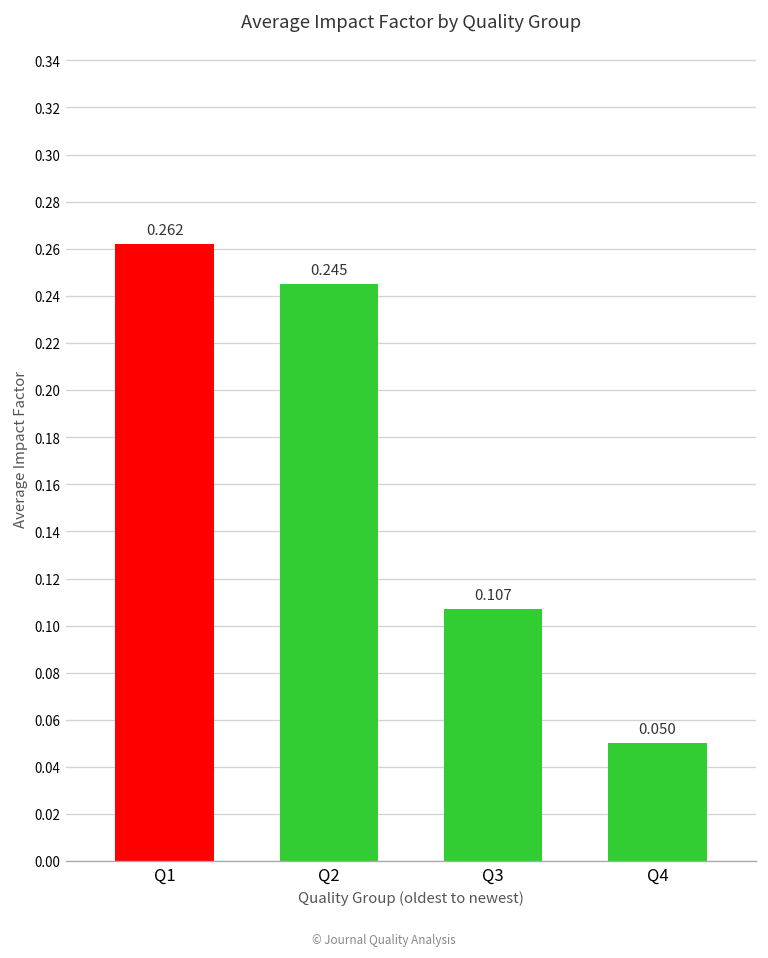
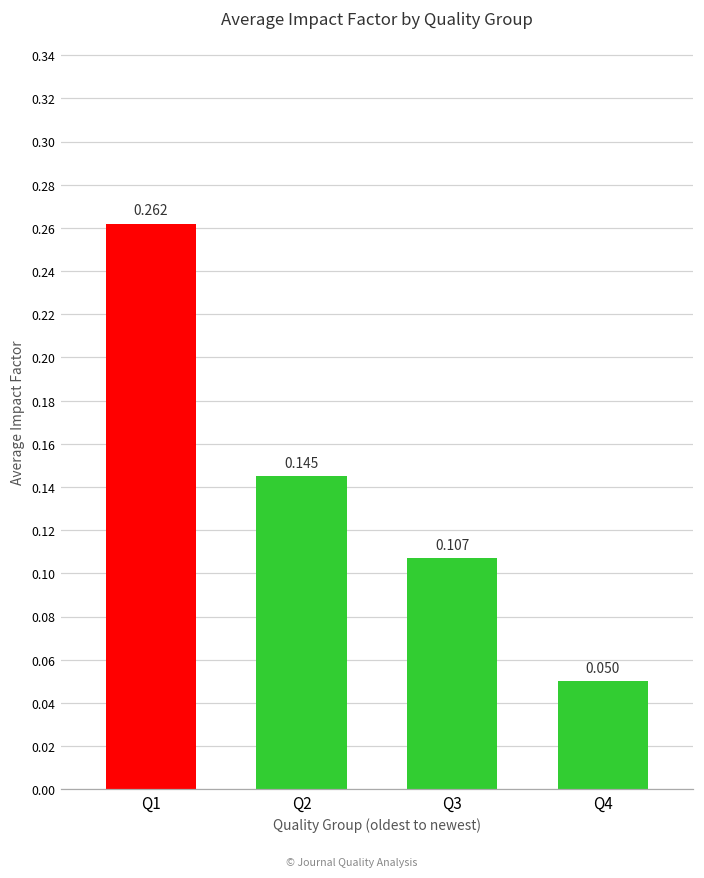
Q2: 0.245 -> 0.145
